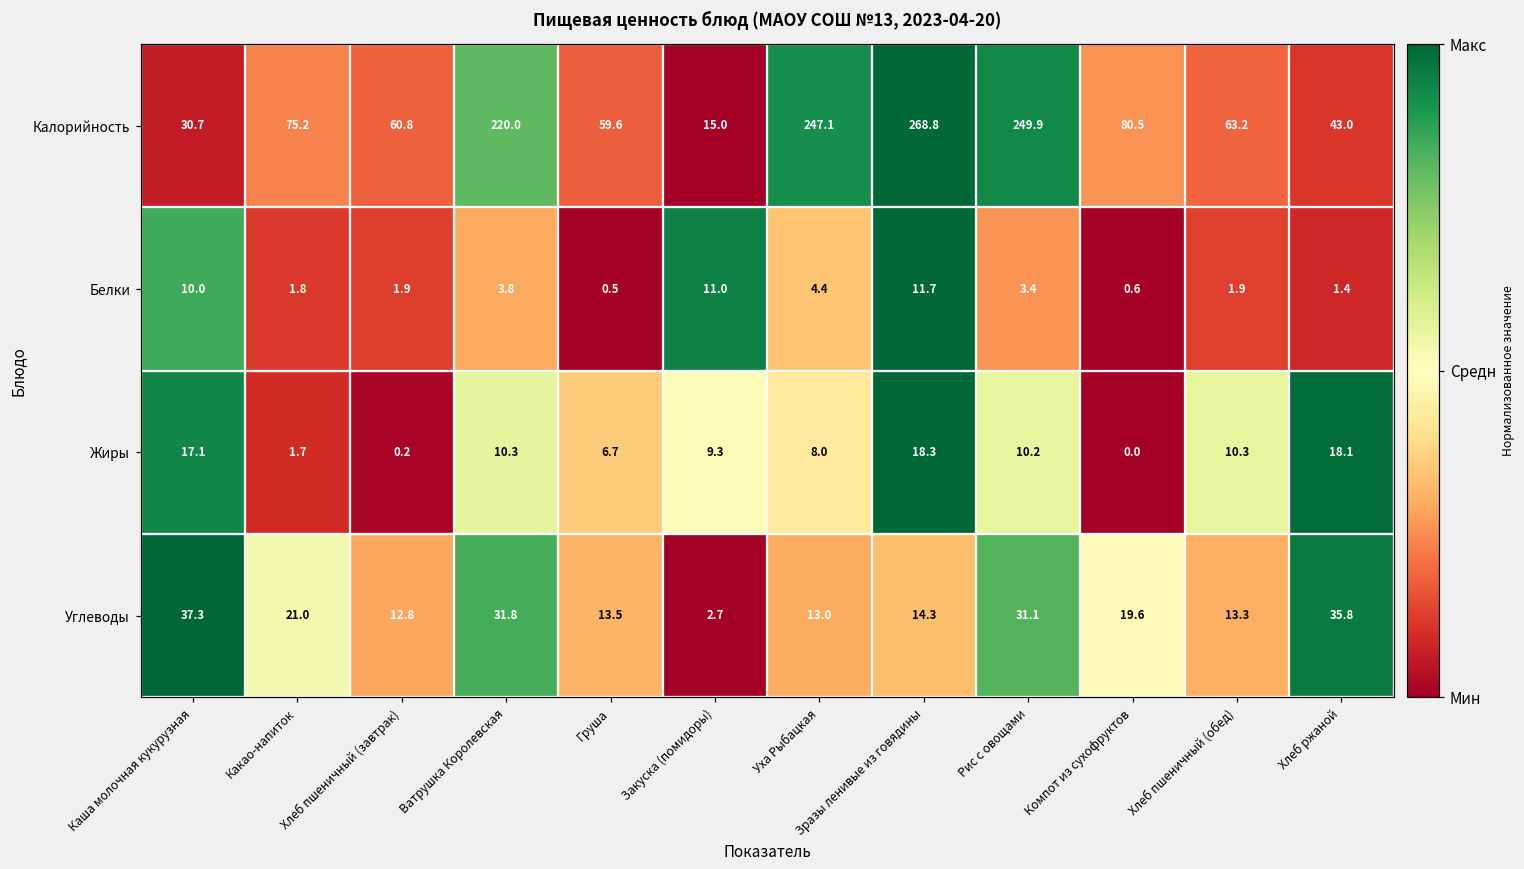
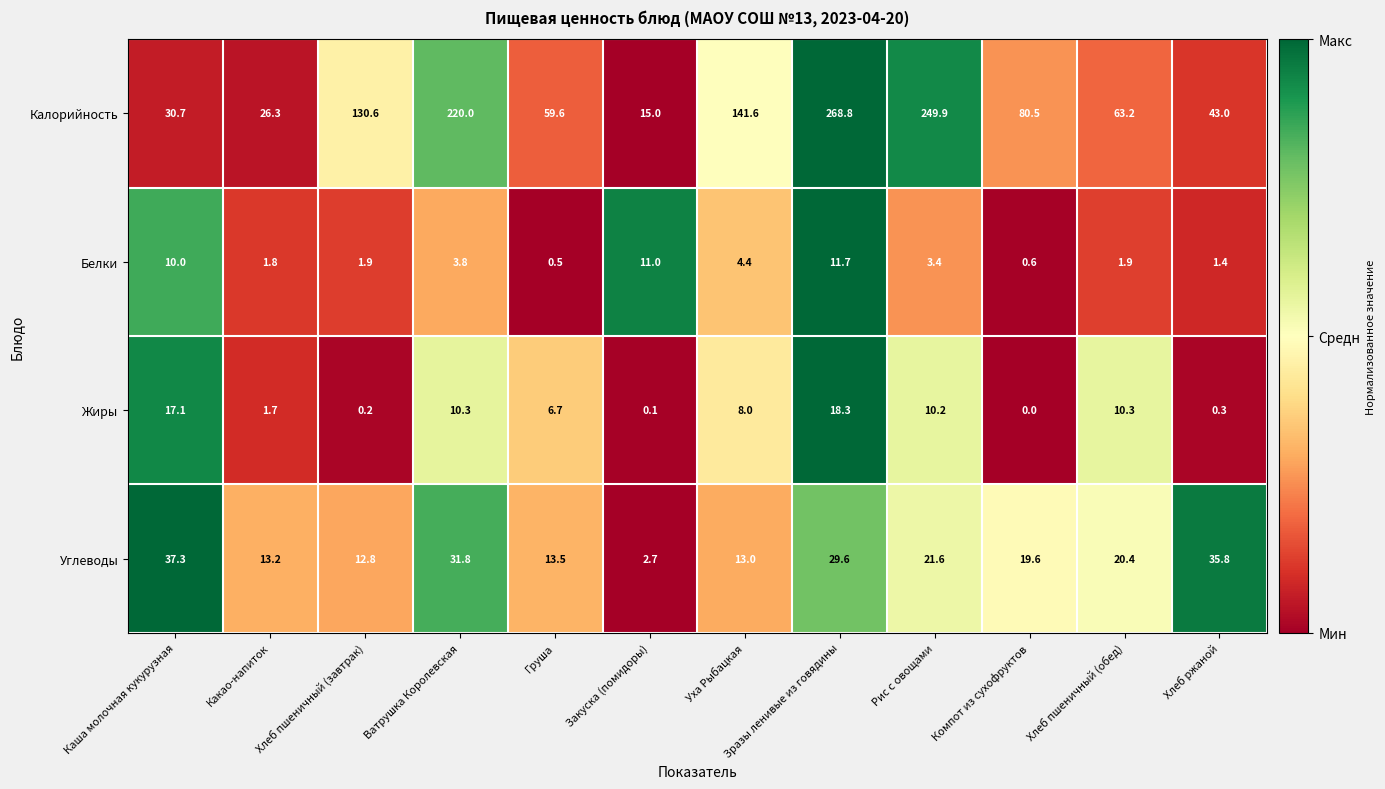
Калорийность, Какао-напиток: 75.2 -> 26.3
Калорийность, Хлеб пшеничный (завтрак): 60.8 -> 130.6
Калорийность, Уха Рыбацкая: 247.1 -> 141.6
Жиры, Закуска (помидоры): 9.3 -> 0.1
Жиры, Хлеб ржаной: 18.1 -> 0.3
Углеводы, Какао-напиток: 21.0 -> 13.2
Углеводы, Зразы ленивые из говядины: 14.3 -> 29.6
Углеводы, Рис с овощами: 31.1 -> 21.6
Углеводы, Хлеб пшеничный (обед): 13.3 -> 20.4
